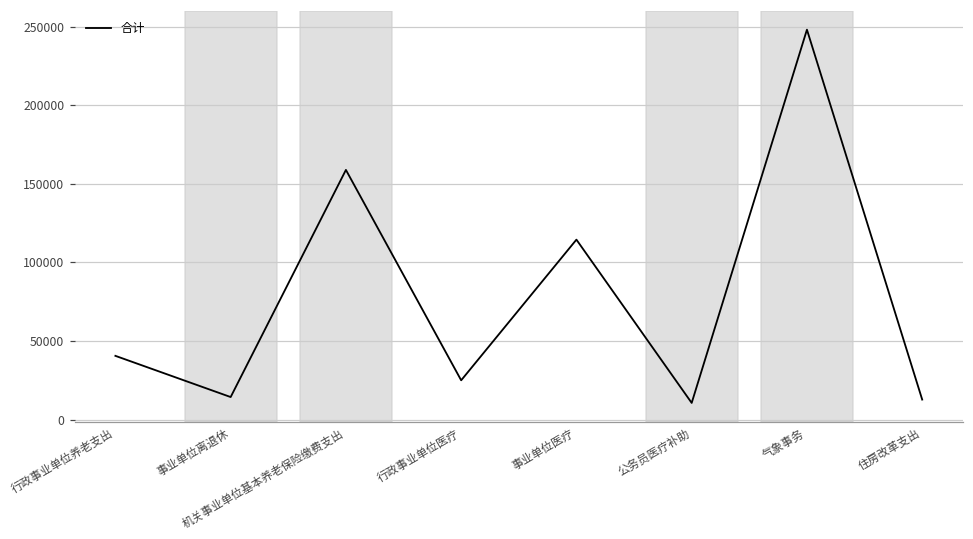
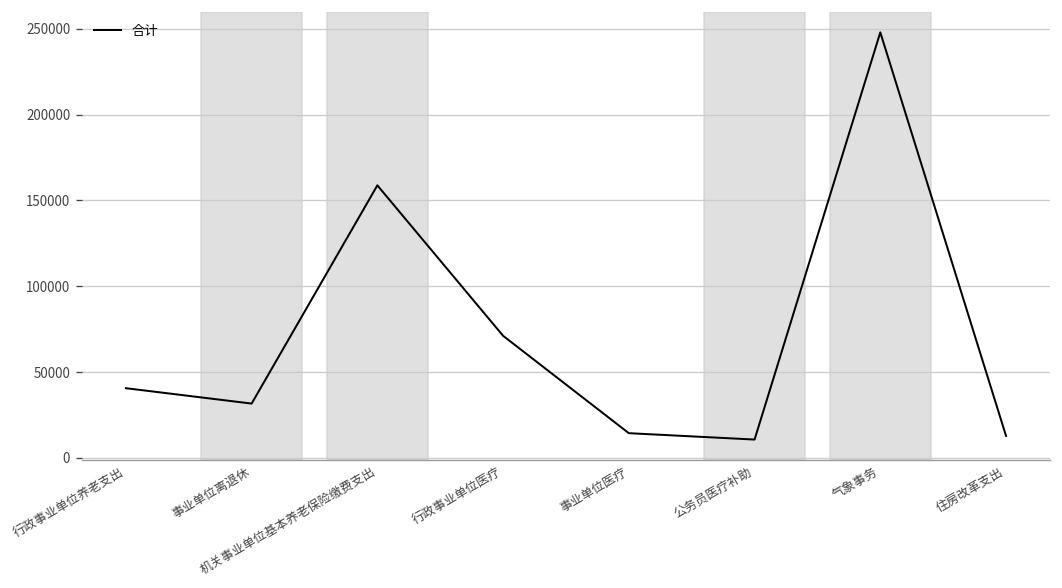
事业单位离退休: 14000 -> 32000
行政事业单位医疗: 25000 -> 71000
事业单位医疗: 114000 -> 14000
